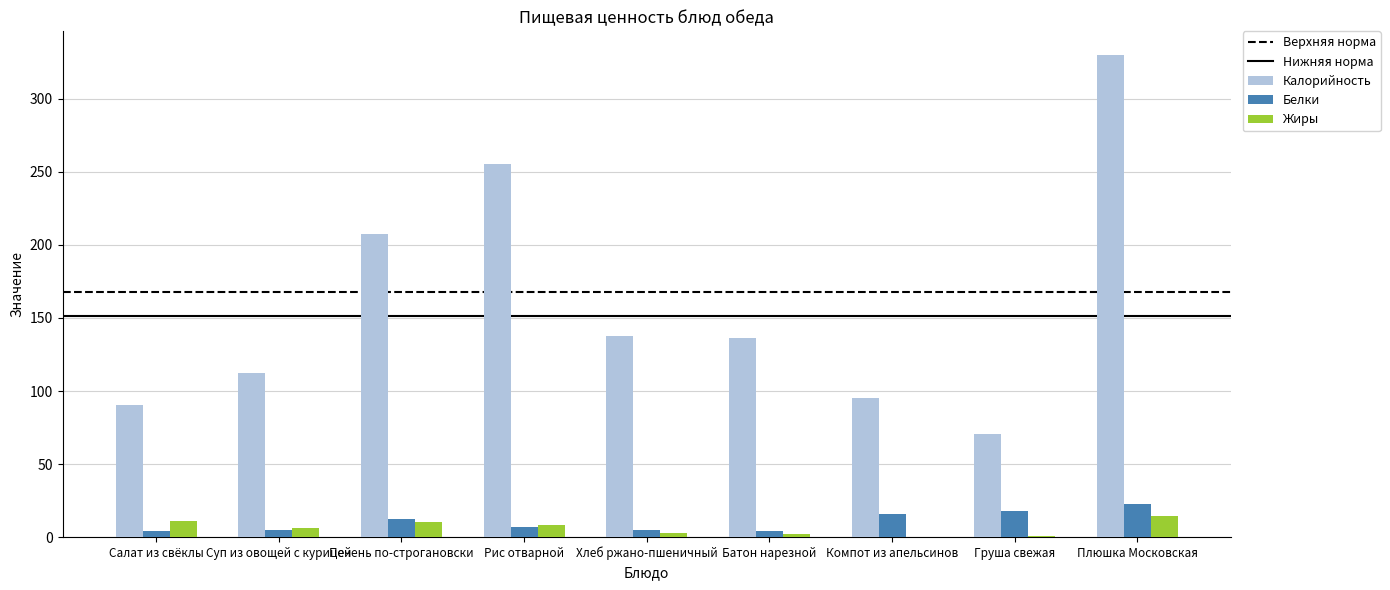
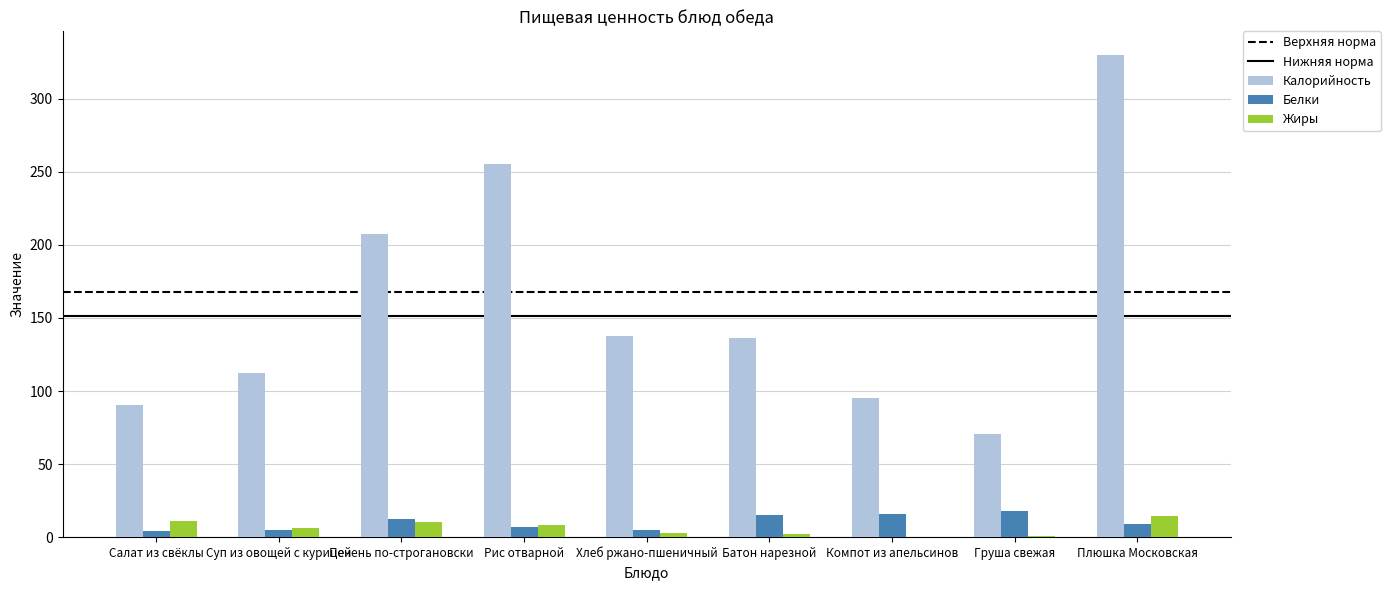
Белки, Батон нарезной: 4 -> 15
Белки, Плюшка Московская: 23 -> 9
